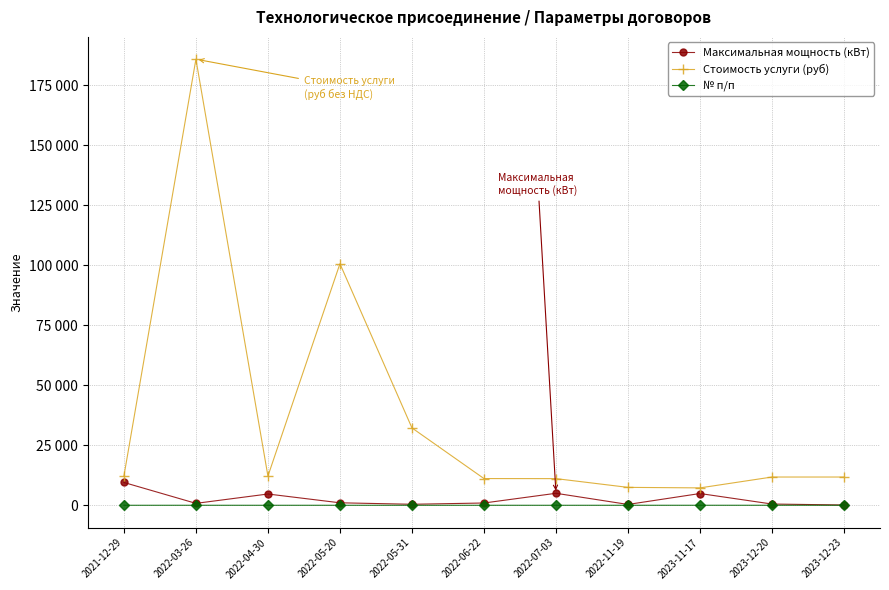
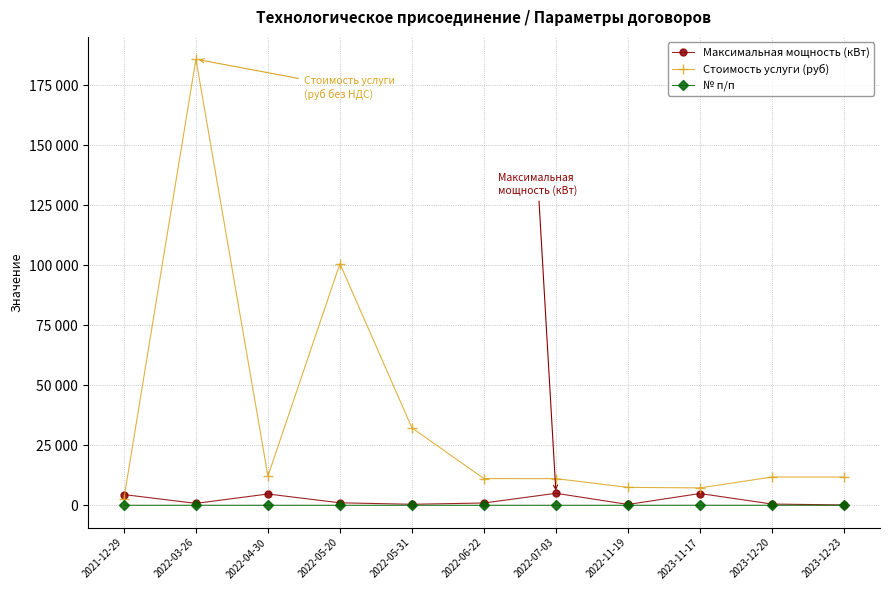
Максимальная мощность (кВт), 2021-12-29: 10000 -> 4000
Стоимость услуги (руб), 2021-12-29: 12000 -> 3000
